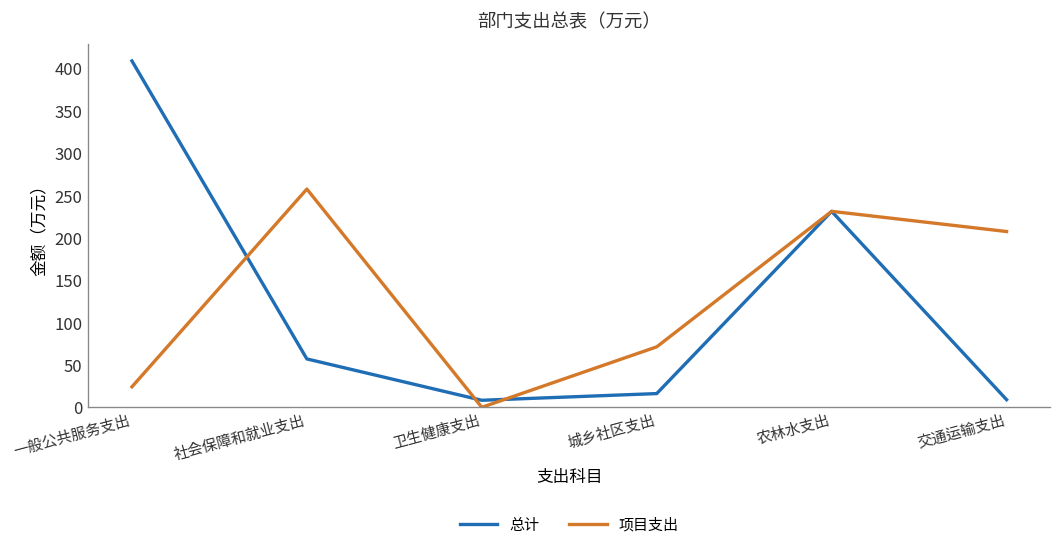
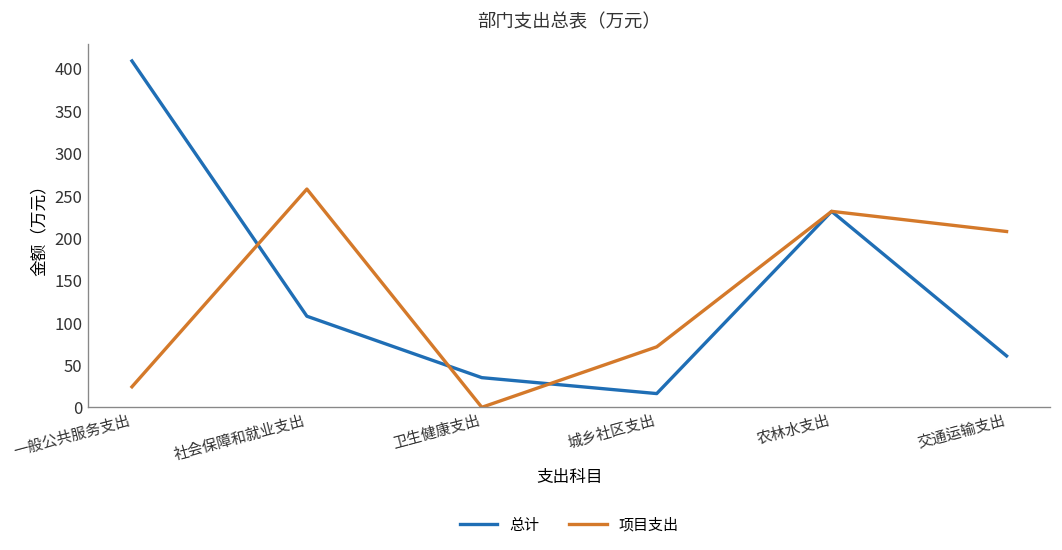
总计, 社会保障和就业支出: 60 -> 110
总计, 卫生健康支出: 10 -> 30
总计, 交通运输支出: 10 -> 60
